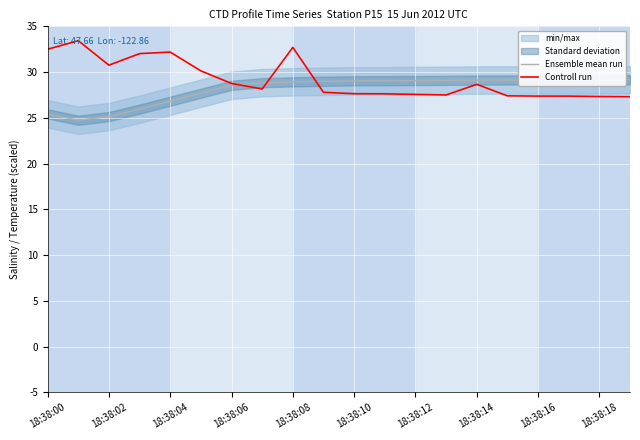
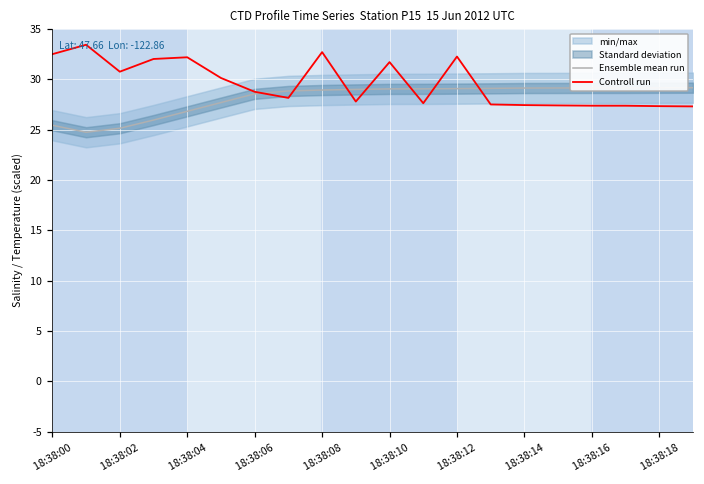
Controll run, 18:38:10: 28 -> 32
Controll run, 18:38:12: 28 -> 32
Controll run, 18:38:14: 29 -> 27
